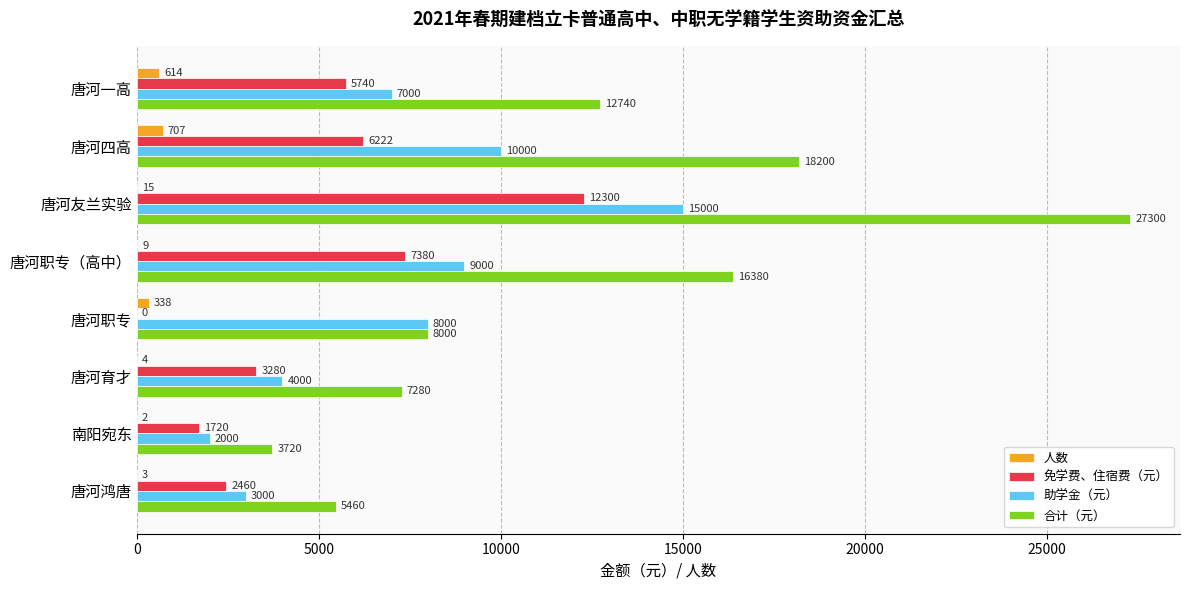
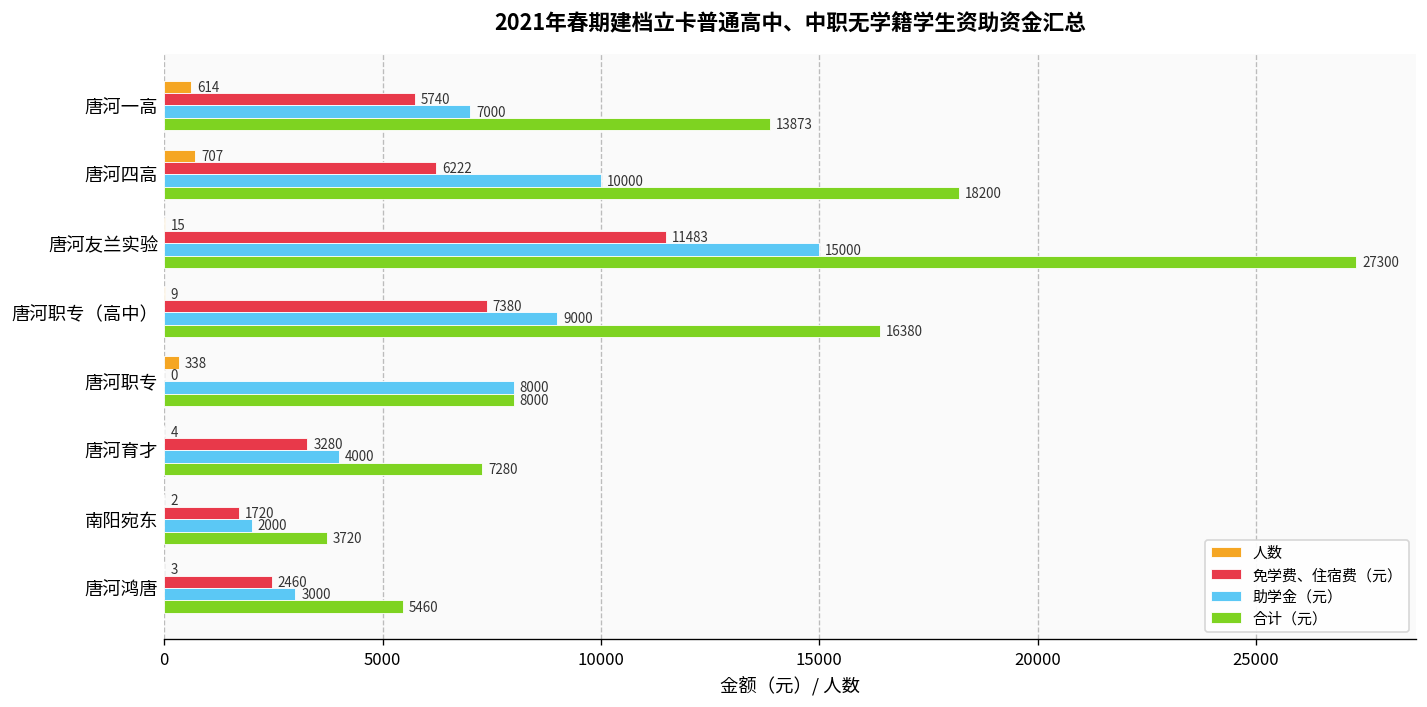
合计（元）, 唐河一高: 12740 -> 13873
免学费、住宿费（元）, 唐河友兰实验: 12300 -> 11483
